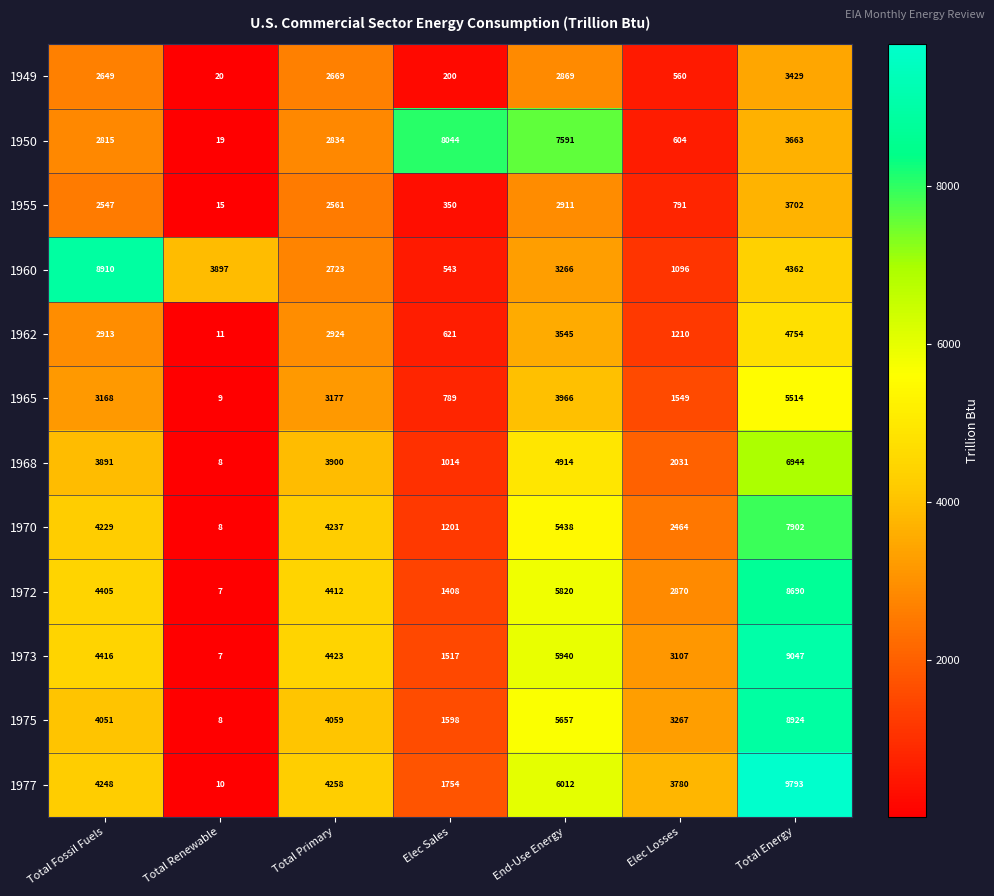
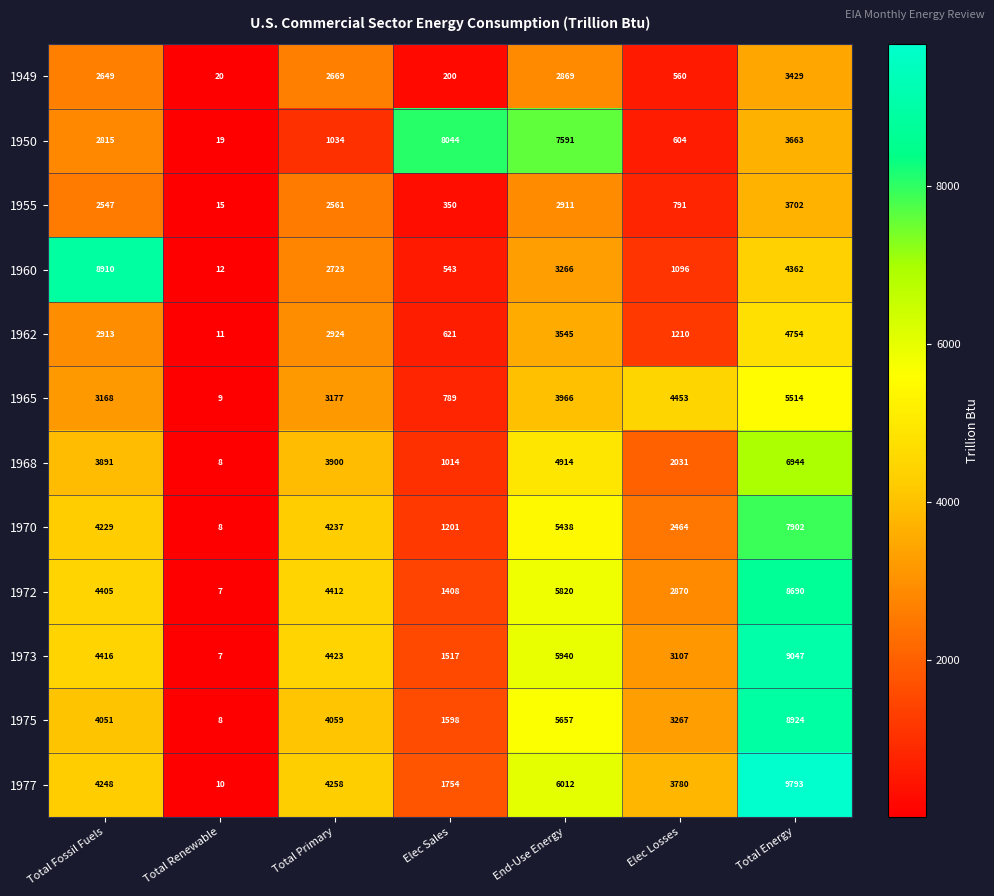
1950, Total Primary: 2834 -> 1034
1960, Total Renewable: 3897 -> 12
1965, Elec Losses: 1549 -> 4453
